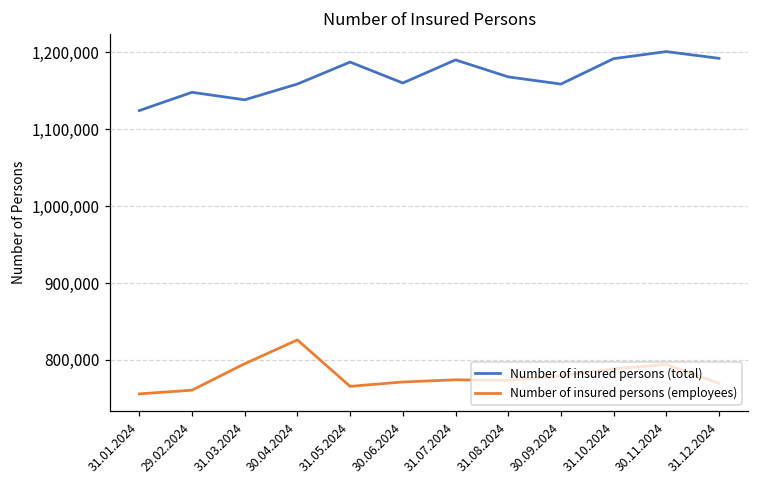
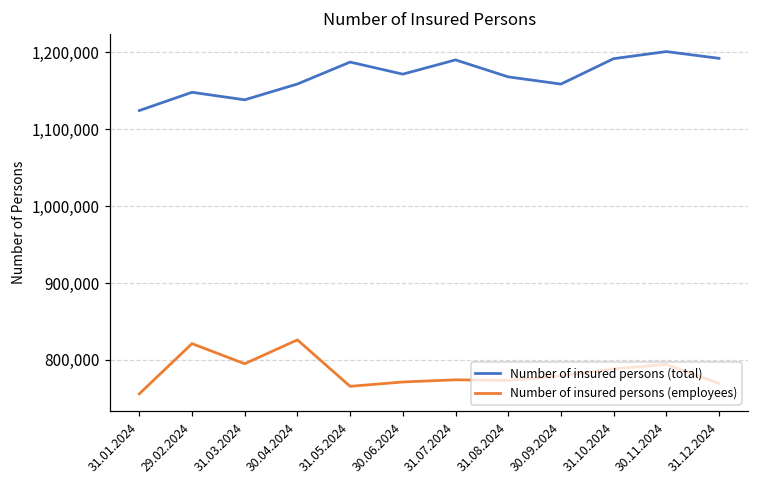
Number of insured persons (employees), 29.02.2024: 760,000 -> 820,000
Number of insured persons (total), 30.06.2024: 1,160,000 -> 1,170,000
